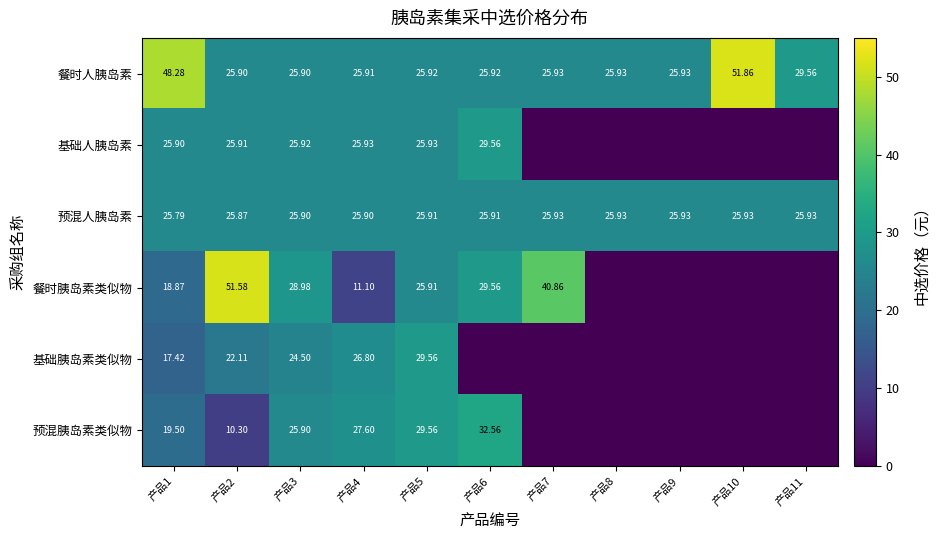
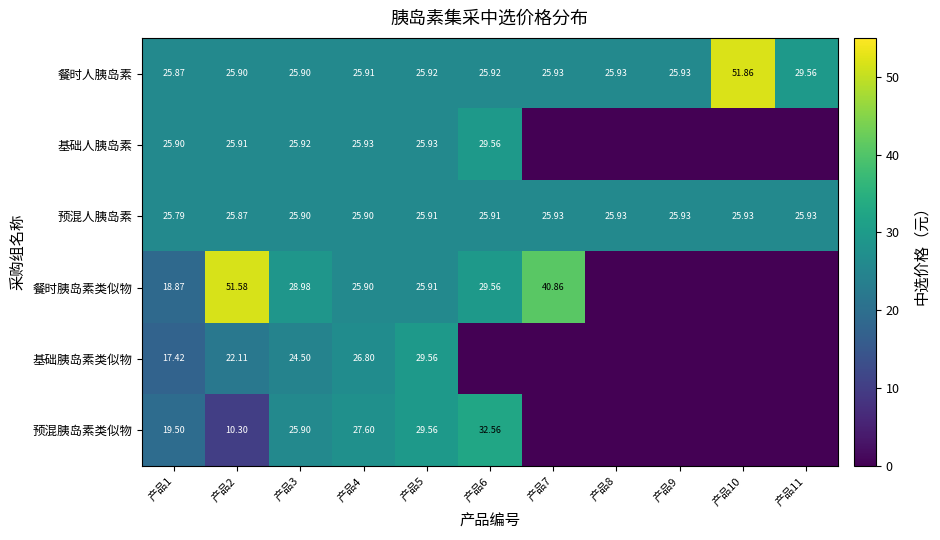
餐时人胰岛素, 产品1: 48.28 -> 25.87
餐时胰岛素类似物, 产品4: 11.10 -> 25.90
